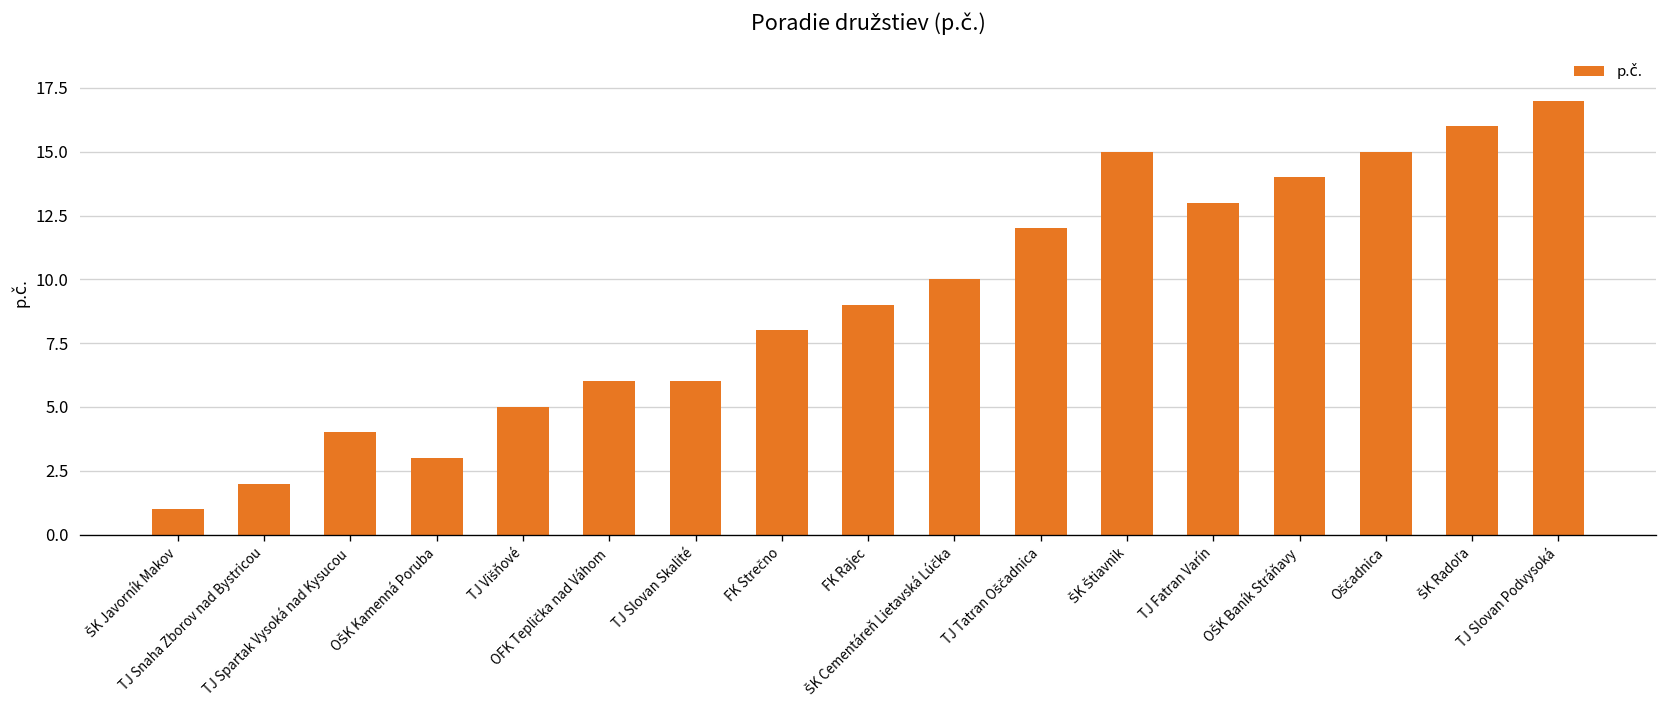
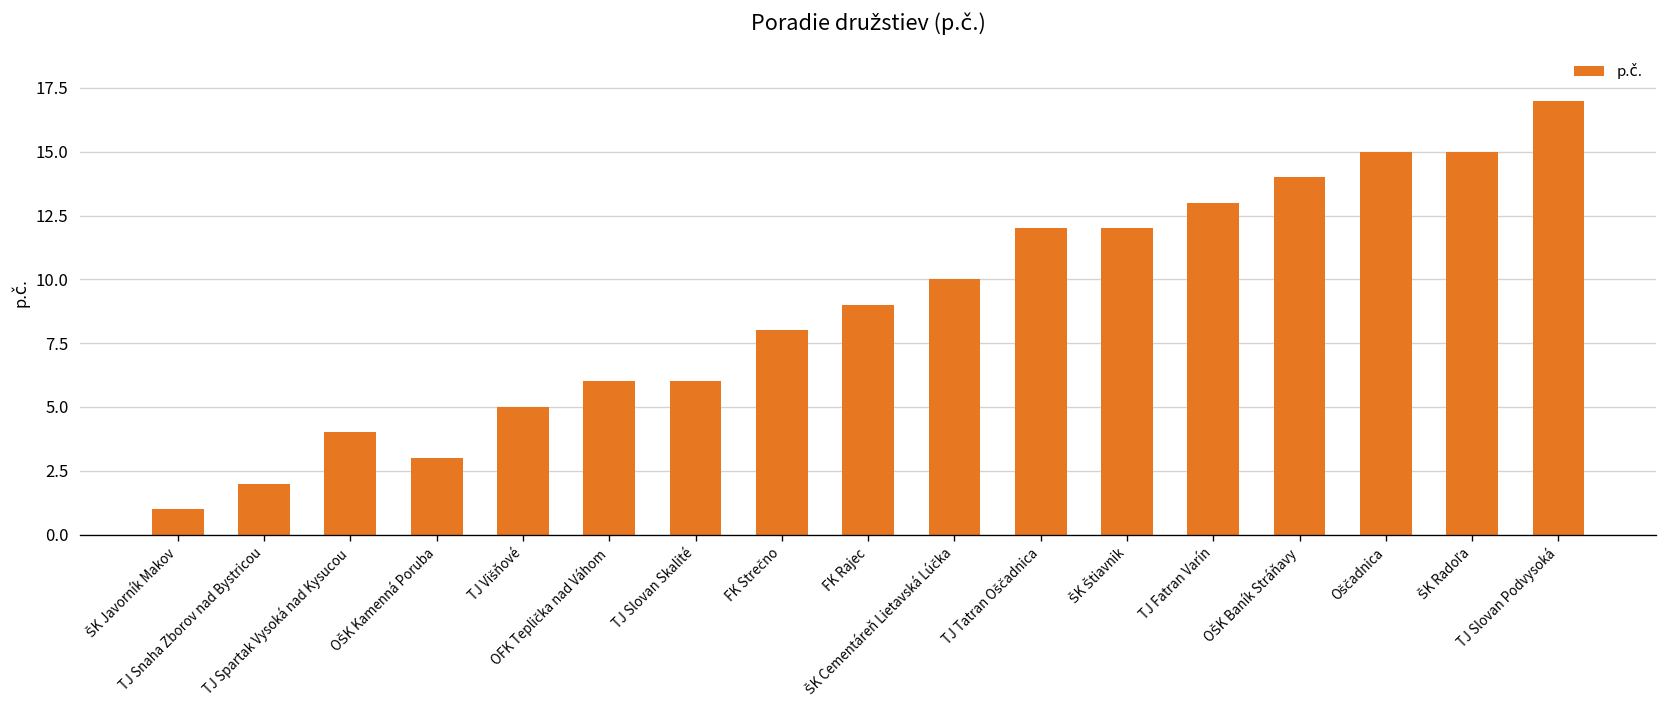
ŠK Štiavnik: 15 -> 12
ŠK Radoľa: 16 -> 15
